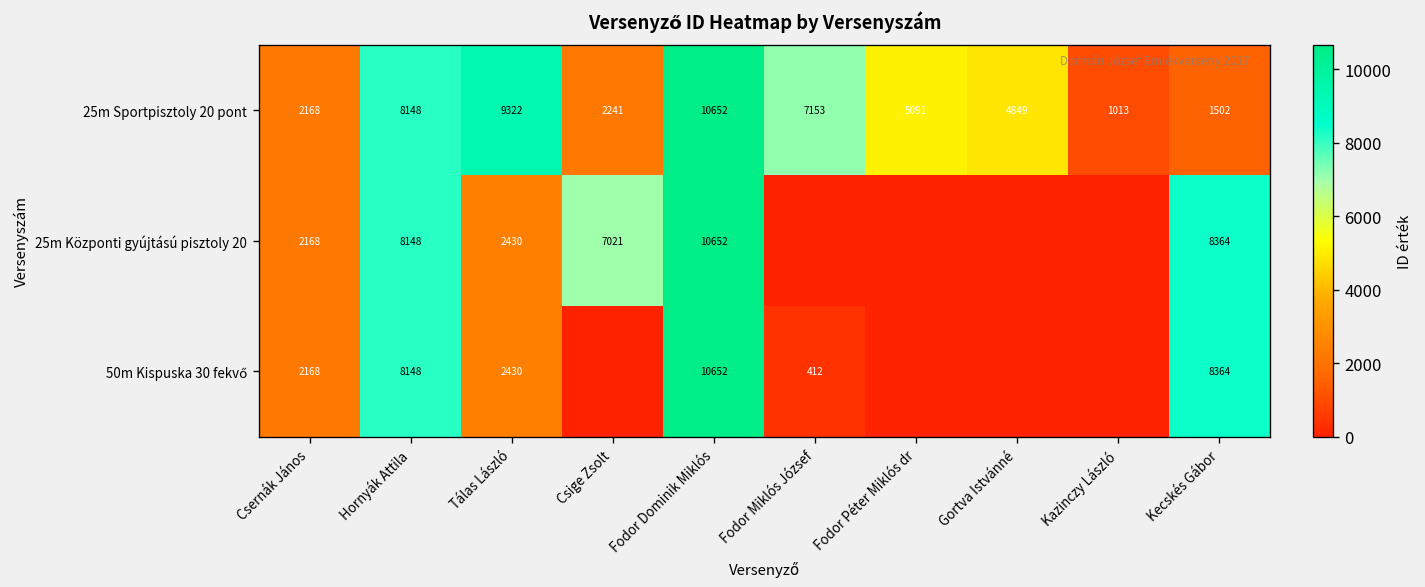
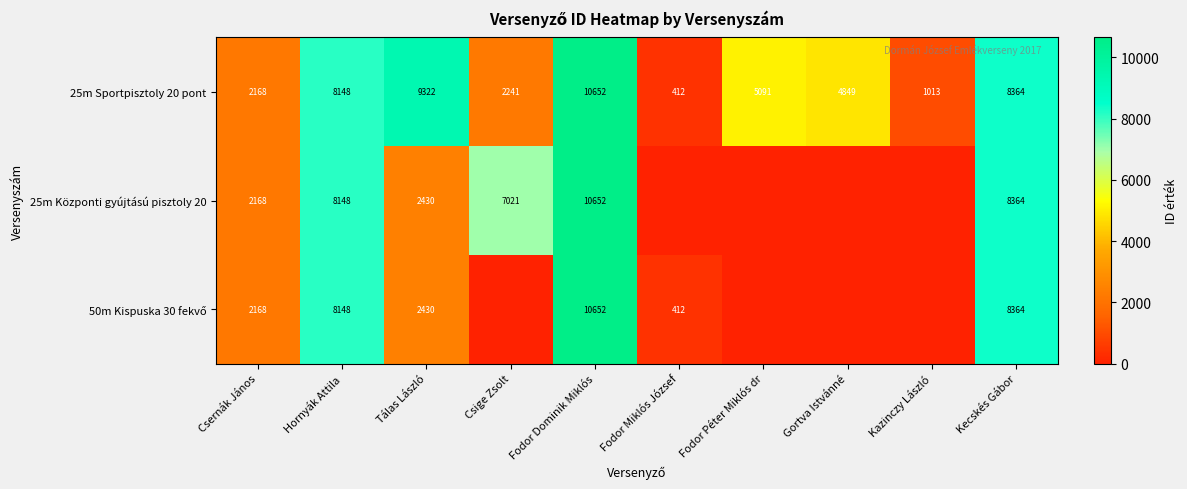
25m Sportpisztoly 20 pont, Fodor Miklós József: 7153 -> 412
25m Sportpisztoly 20 pont, Kecskés Gábor: 1502 -> 8364
